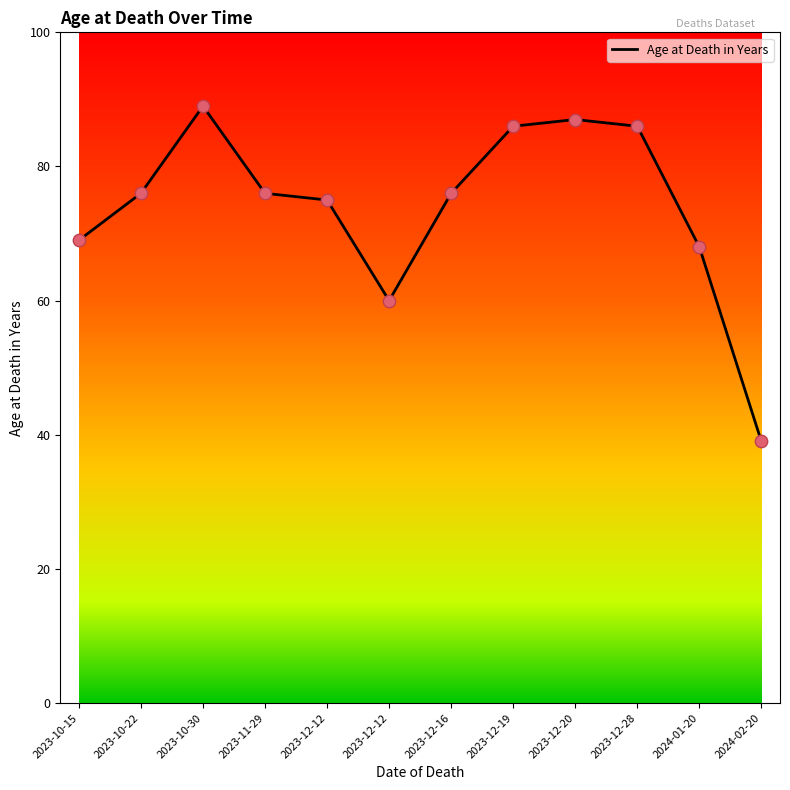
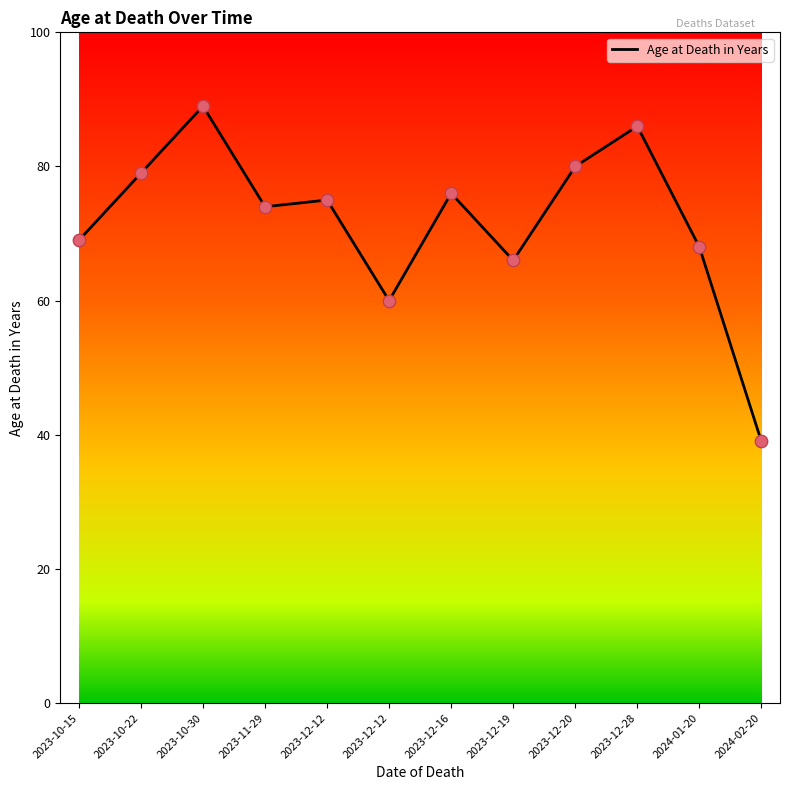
2023-10-22: 76 -> 79
2023-11-29: 76 -> 74
2023-12-19: 86 -> 66
2023-12-20: 87 -> 80
